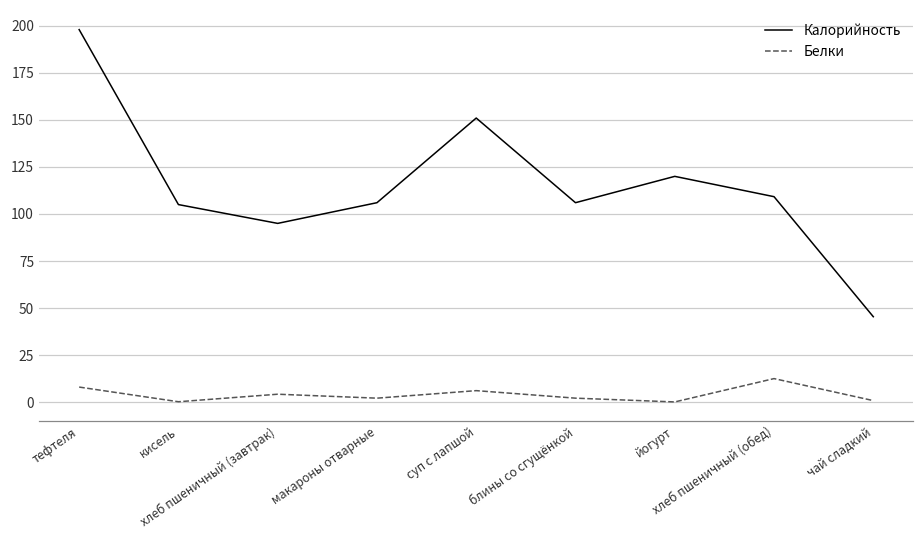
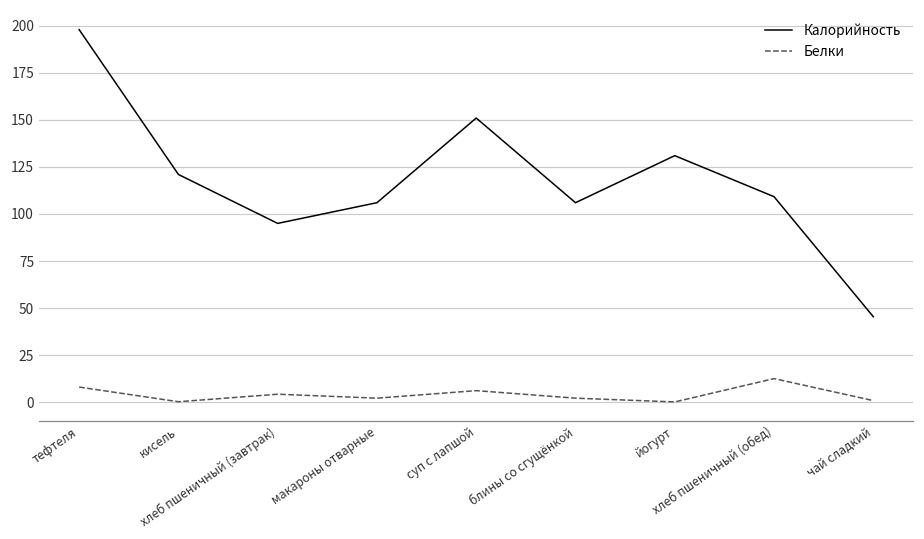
Калорийность, кисель: 105 -> 121
Калорийность, йогурт: 120 -> 131
